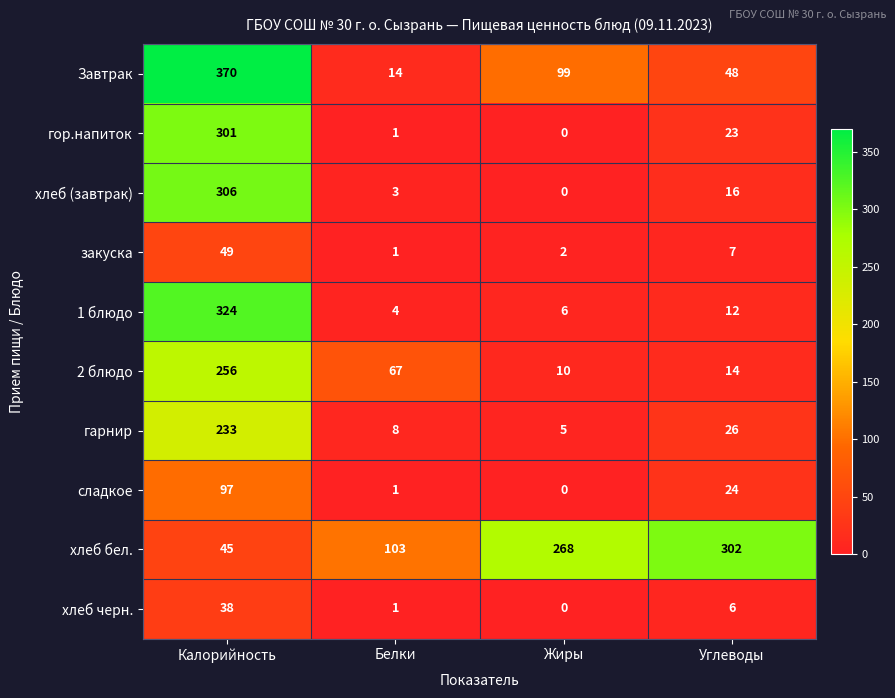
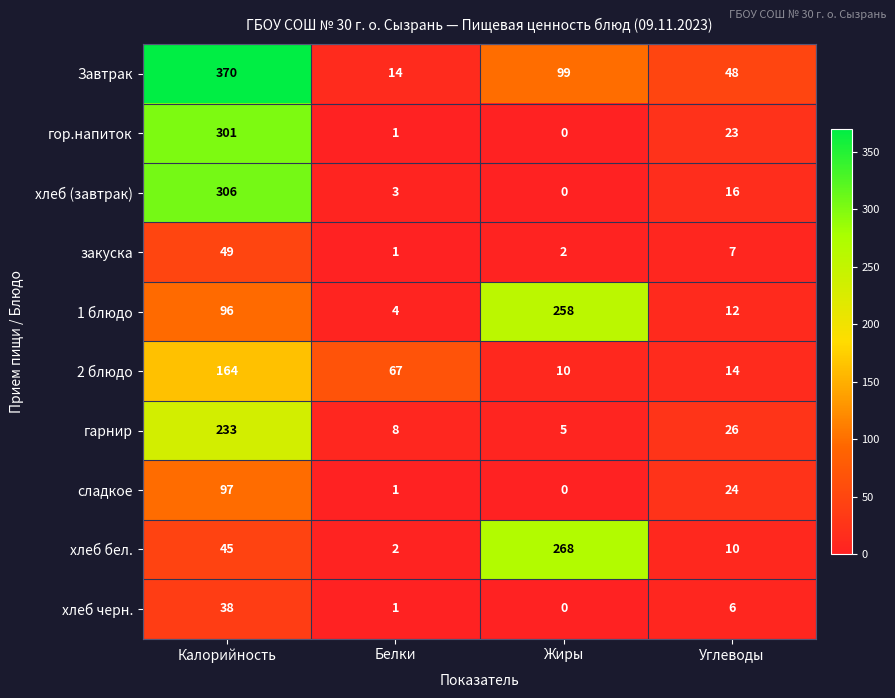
1 блюдо, Калорийность: 324 -> 96
1 блюдо, Жиры: 6 -> 258
2 блюдо, Калорийность: 256 -> 164
хлеб бел., Белки: 103 -> 2
хлеб бел., Углеводы: 302 -> 10
